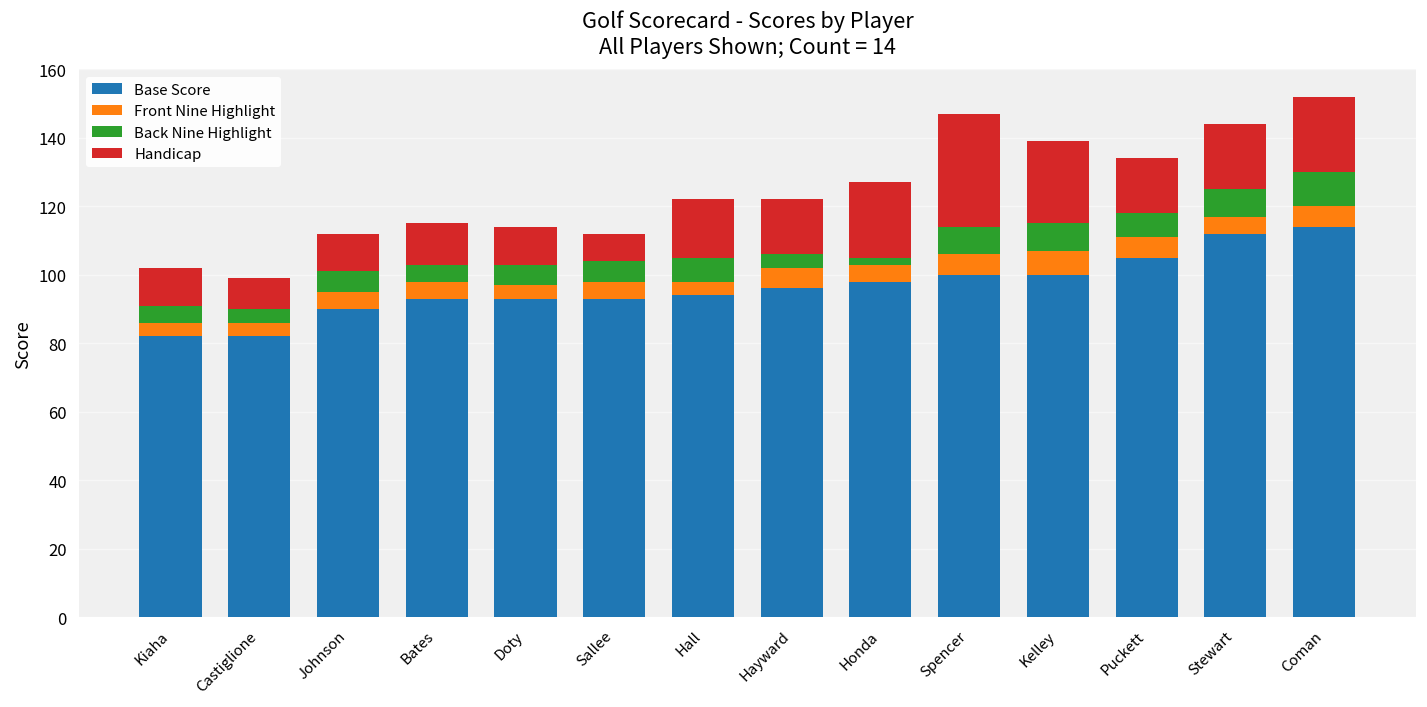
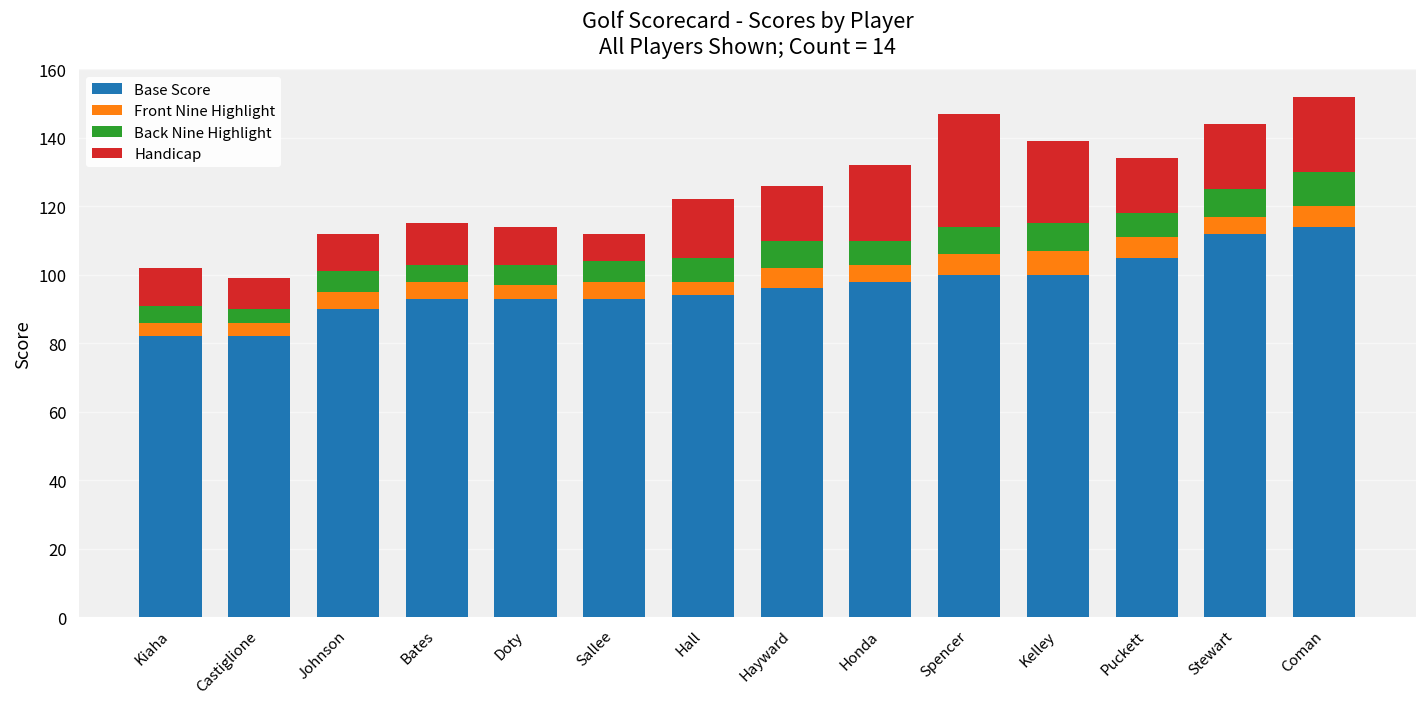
Back Nine Highlight, Hayward: 4 -> 8
Back Nine Highlight, Honda: 2 -> 7
